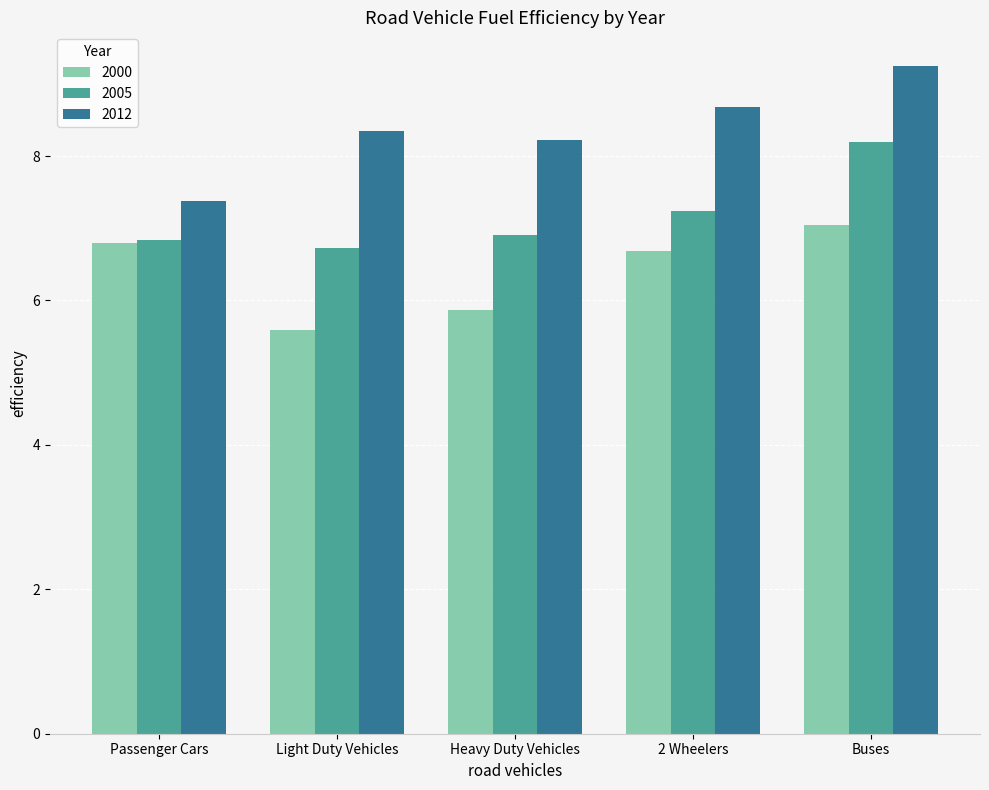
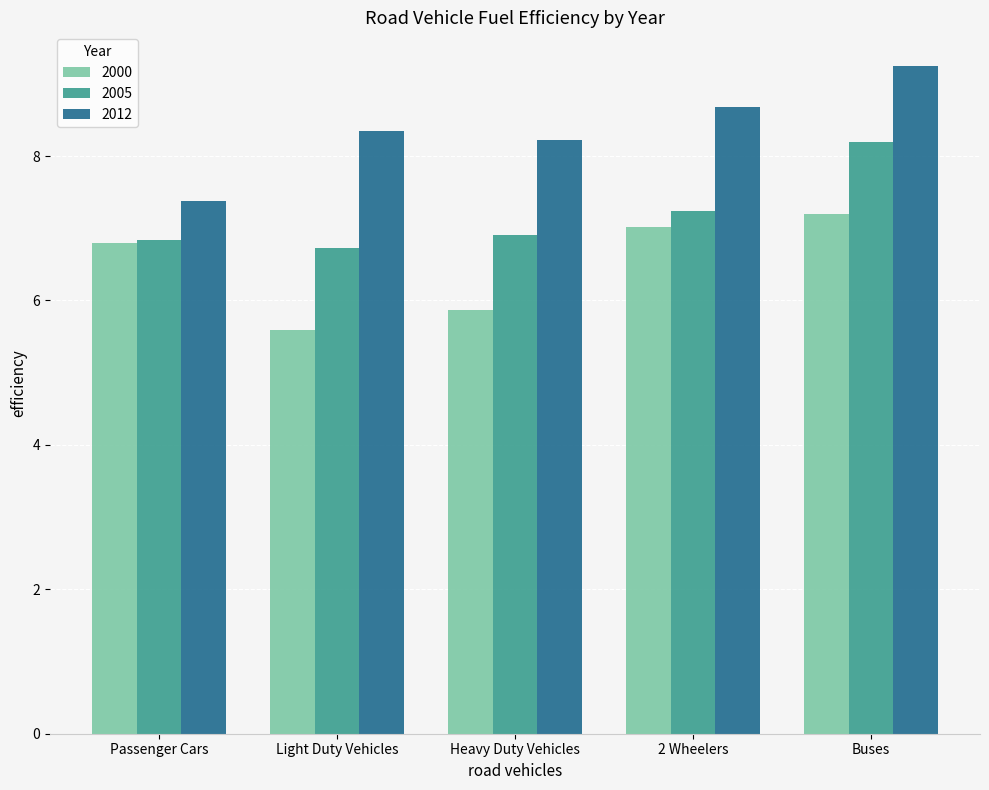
2000, 2 Wheelers: 6.7 -> 7.0
2000, Buses: 7.1 -> 7.2
